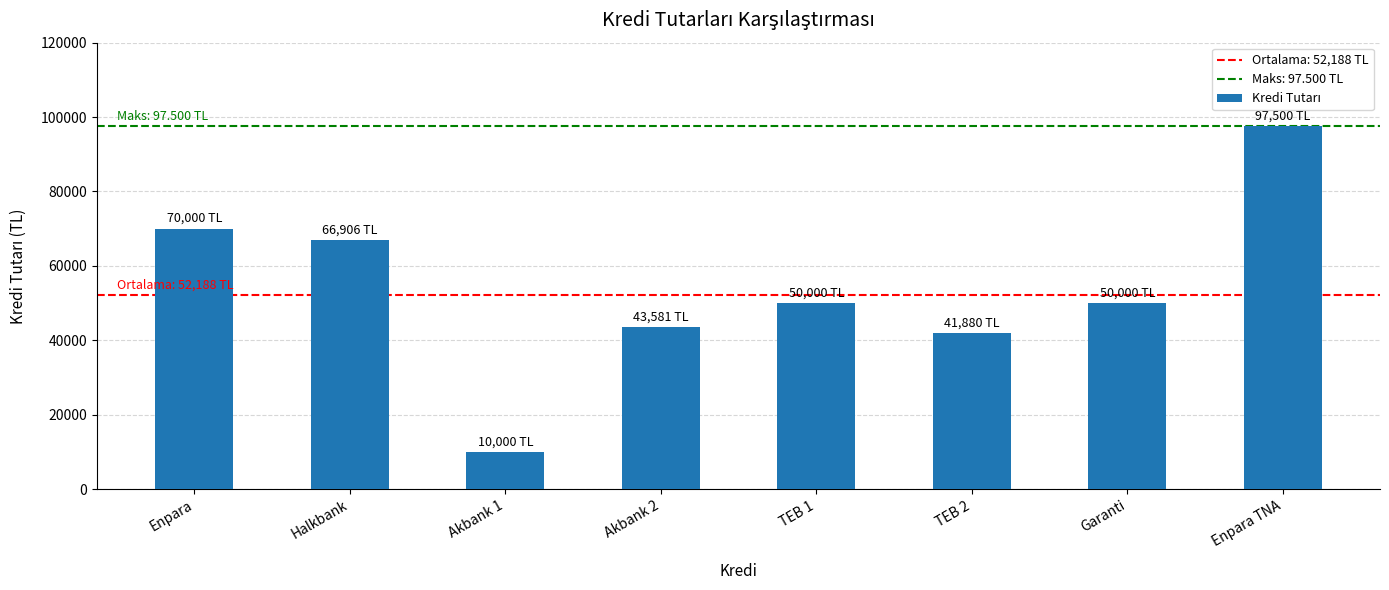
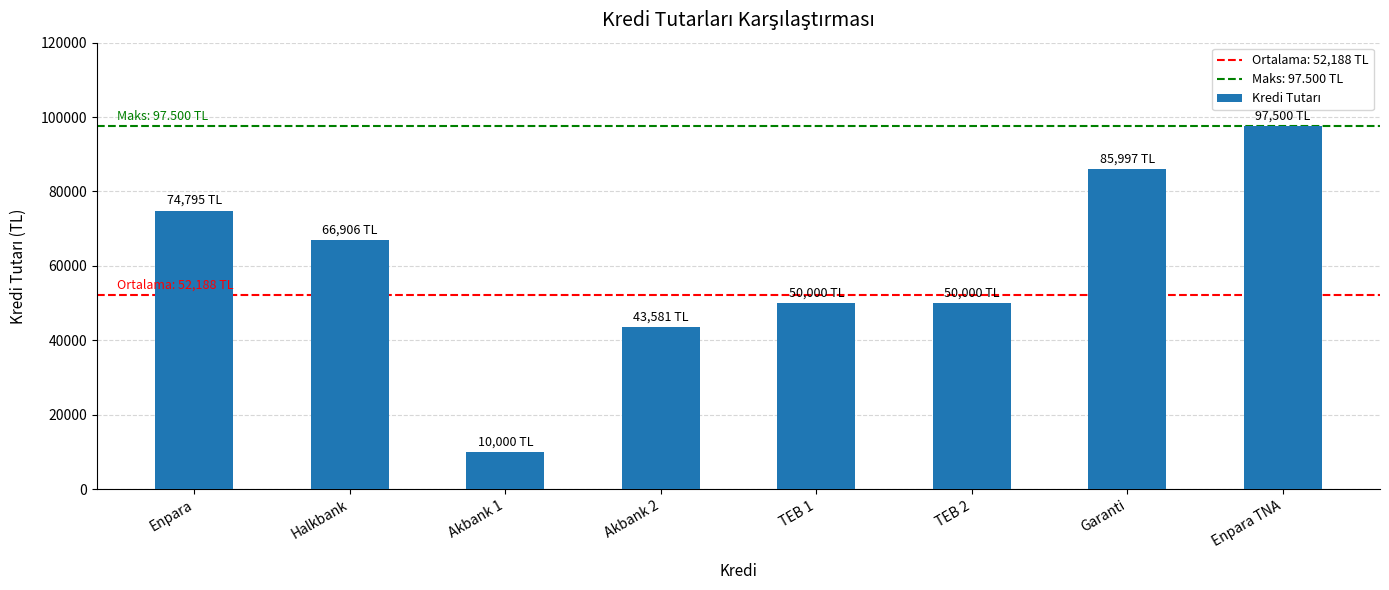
Enpara: 70,000 -> 74,795
TEB 2: 41,880 -> 50,000
Garanti: 50,000 -> 85,997
